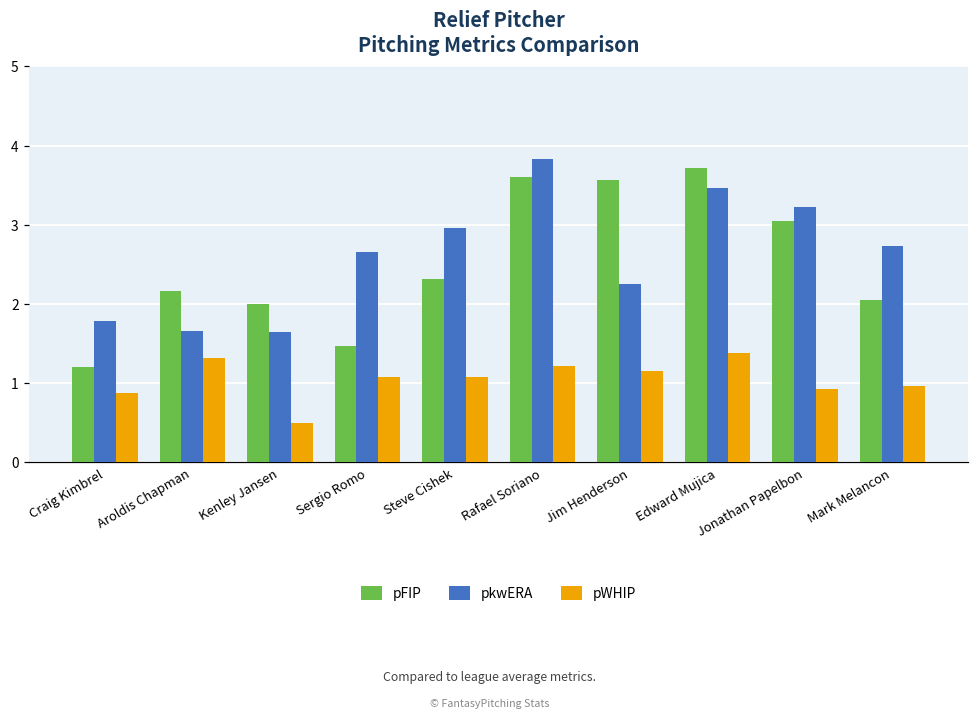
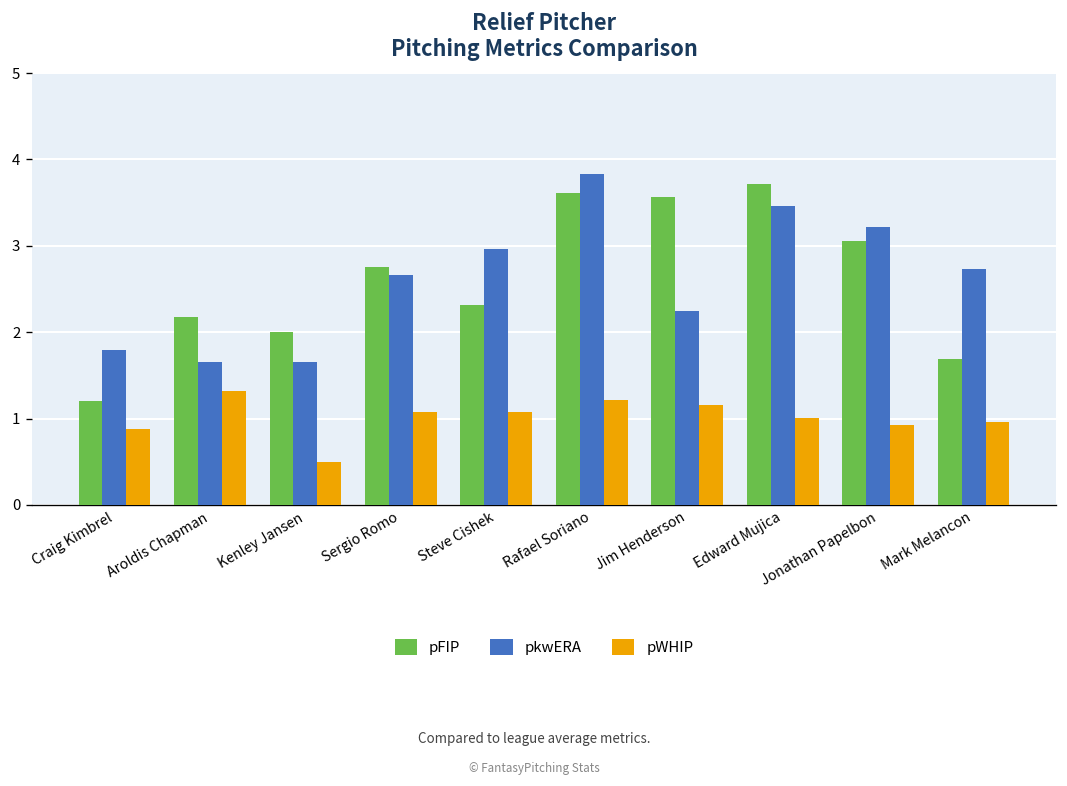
pFIP, Sergio Romo: 1.5 -> 2.8
pWHIP, Edward Mujica: 1.4 -> 1.0
pFIP, Mark Melancon: 2.1 -> 1.7
